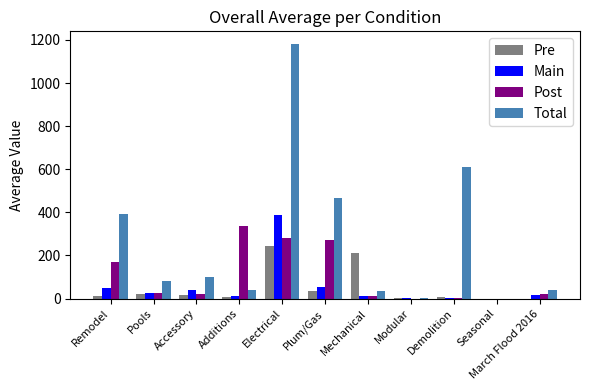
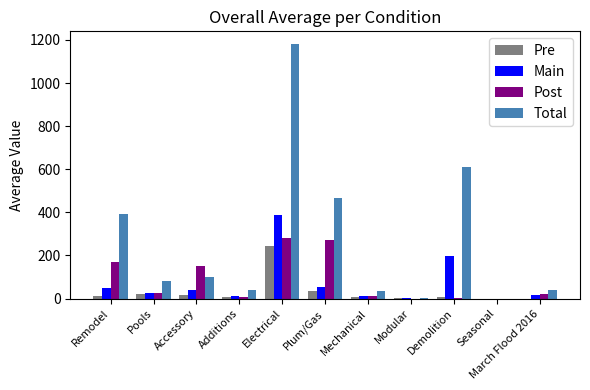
Post, Accessory: 20 -> 150
Post, Additions: 340 -> 10
Pre, Mechanical: 210 -> 10
Main, Demolition: 0 -> 200
